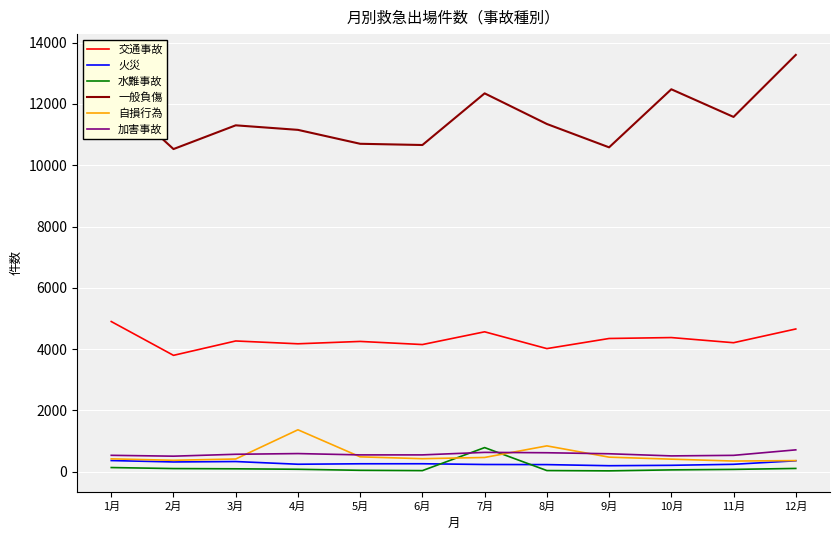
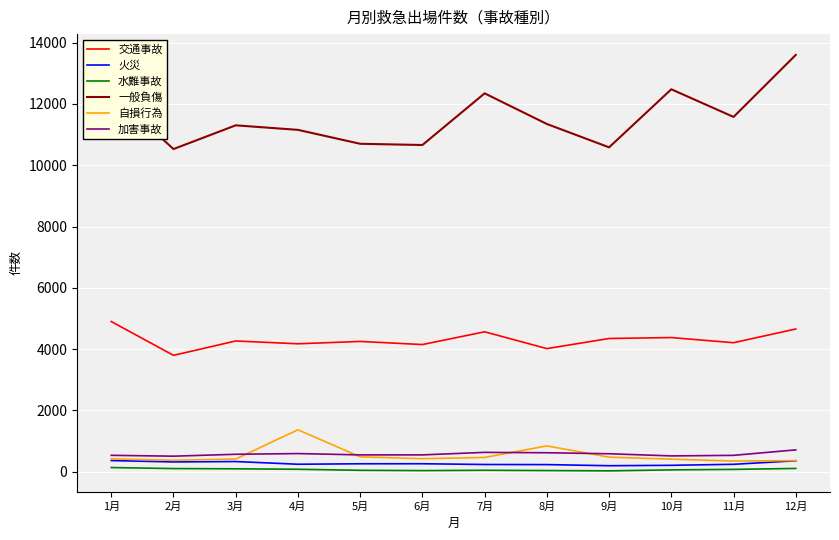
水難事故, 7月: 800 -> 0
